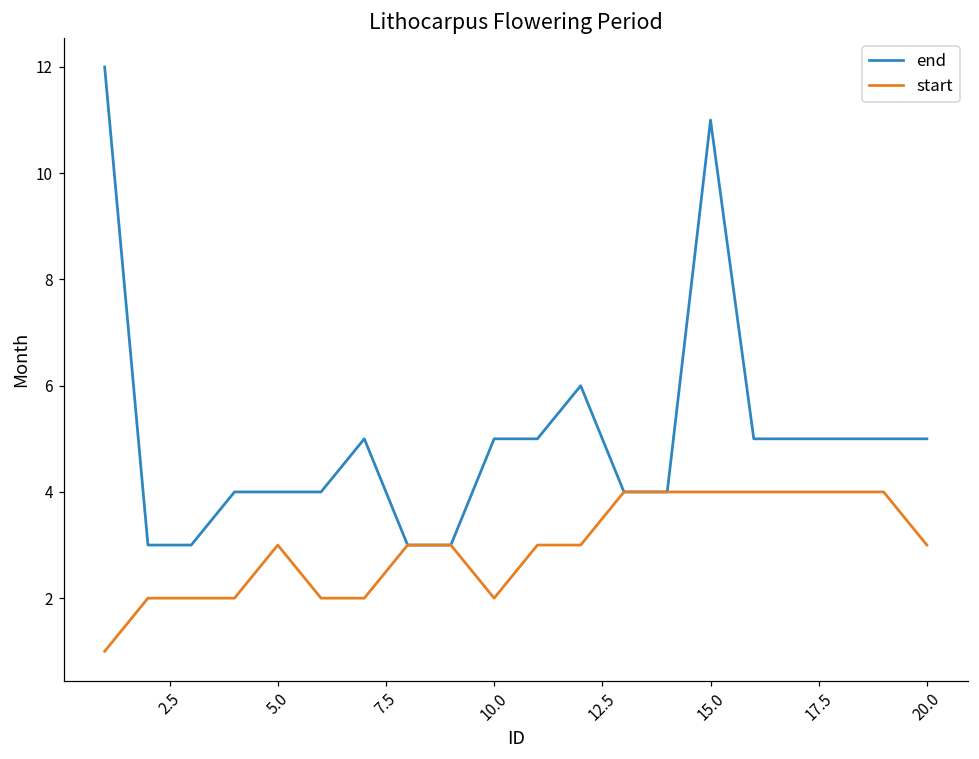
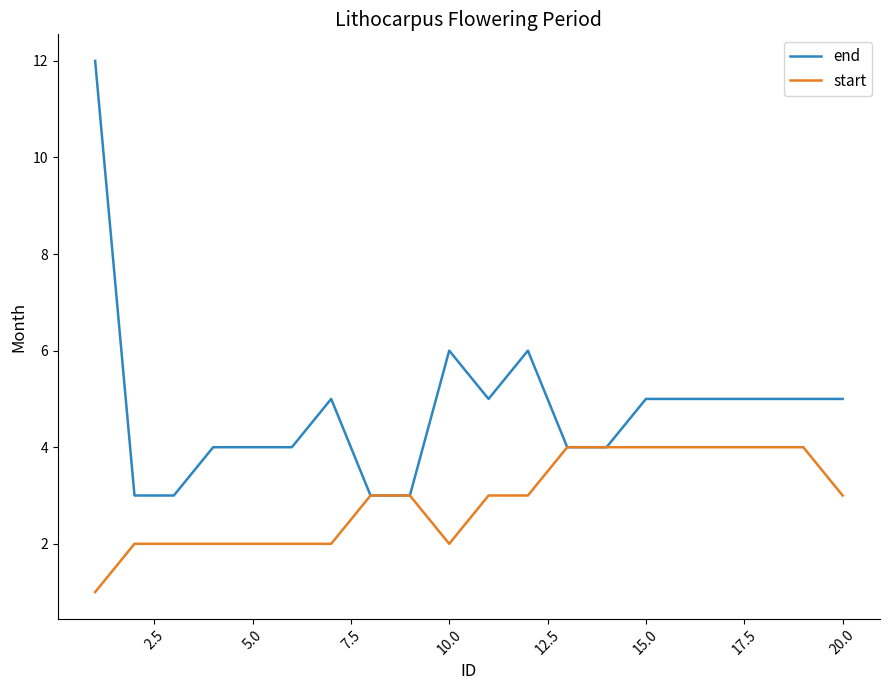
start, 5.0: 3 -> 2
end, 10.0: 5 -> 6
end, 15.0: 11 -> 5
